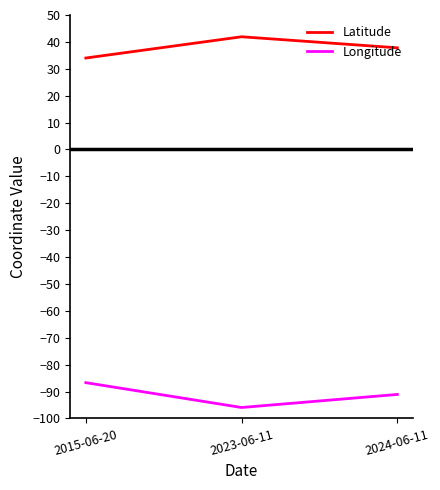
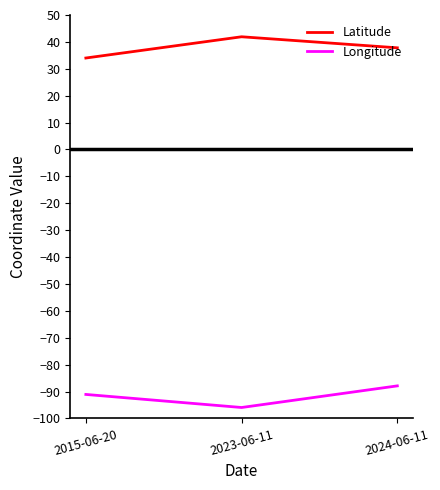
Longitude, 2015-06-20: -87 -> -91
Longitude, 2024-06-11: -91 -> -88
